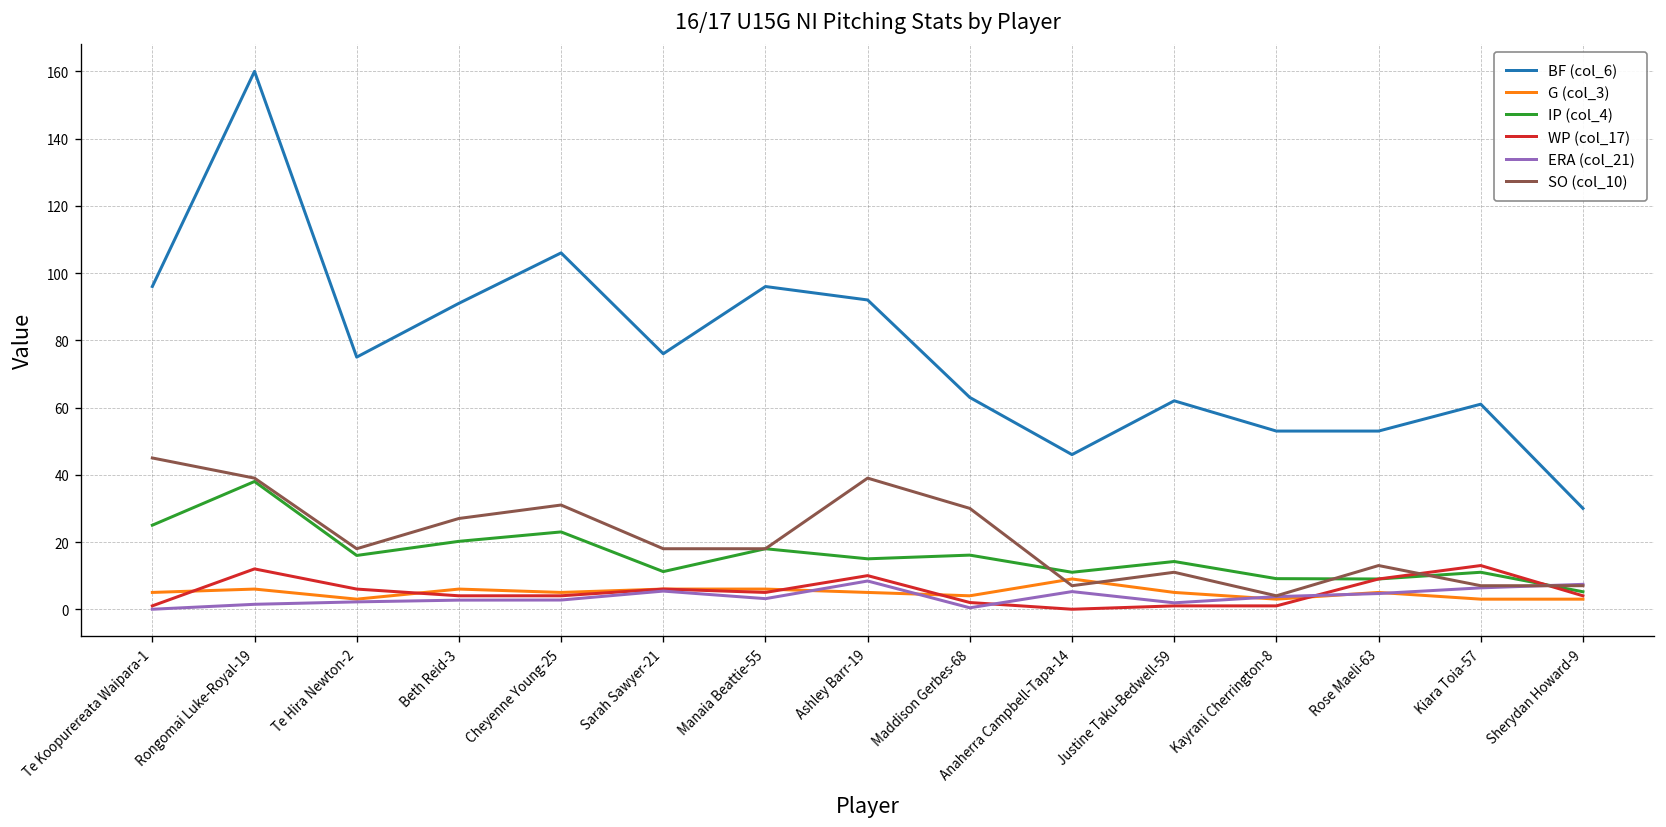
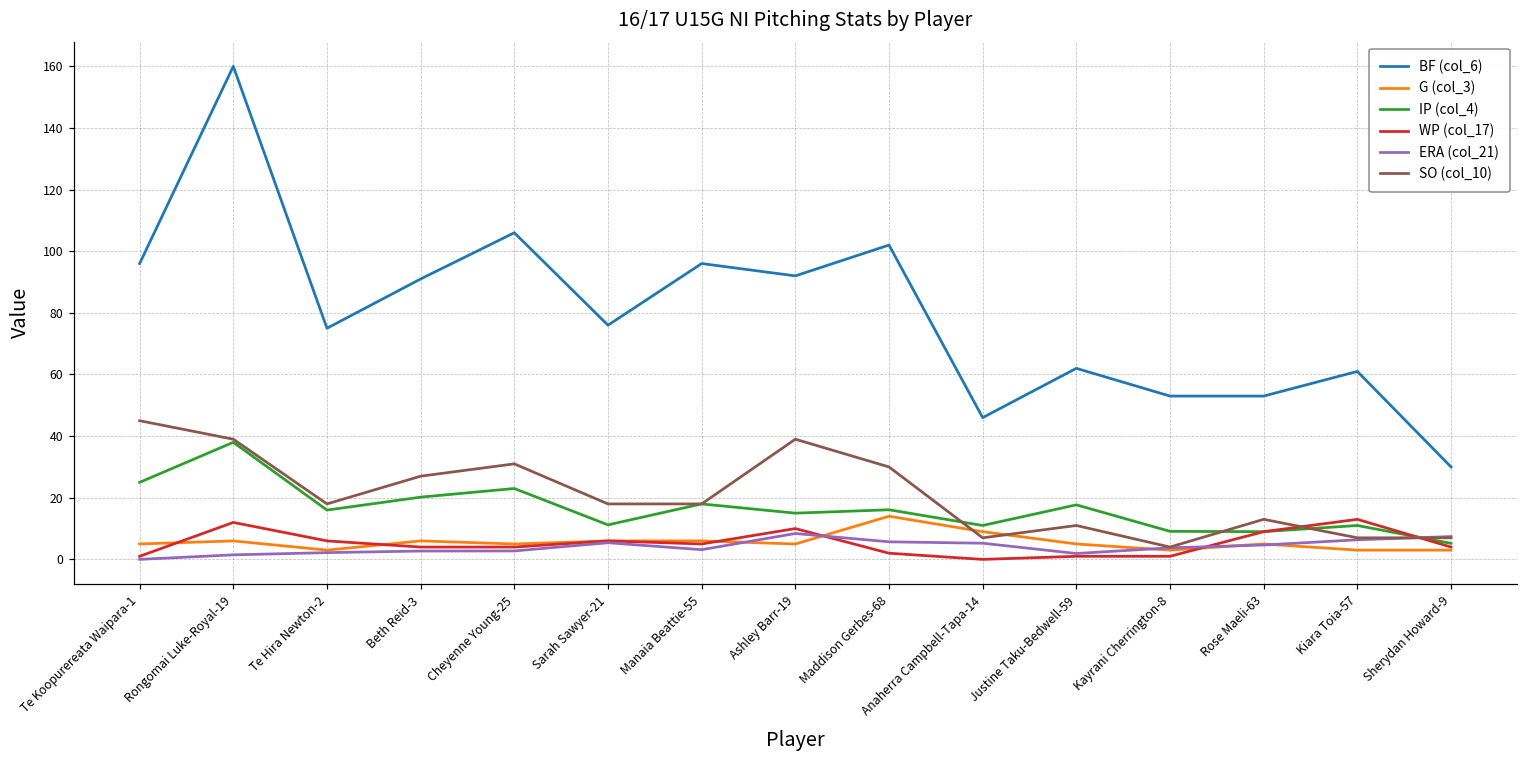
BF (col_6), Maddison Gerbes-68: 63 -> 102
G (col_3), Maddison Gerbes-68: 4 -> 14
ERA (col_21), Maddison Gerbes-68: 0 -> 6
IP (col_4), Justine Taku-Bedwell-59: 14 -> 18
